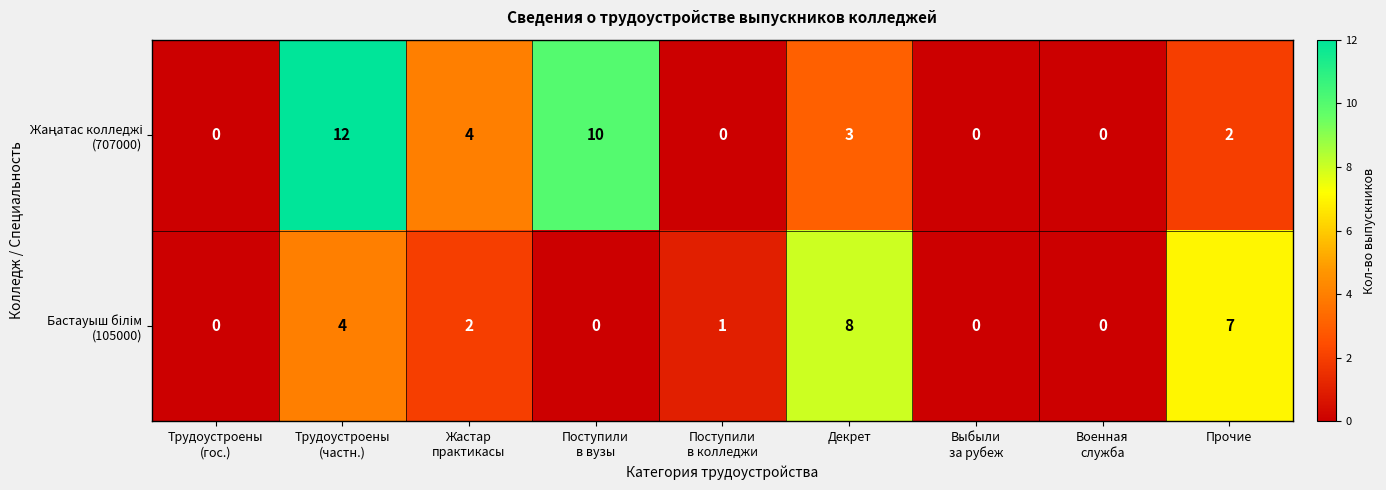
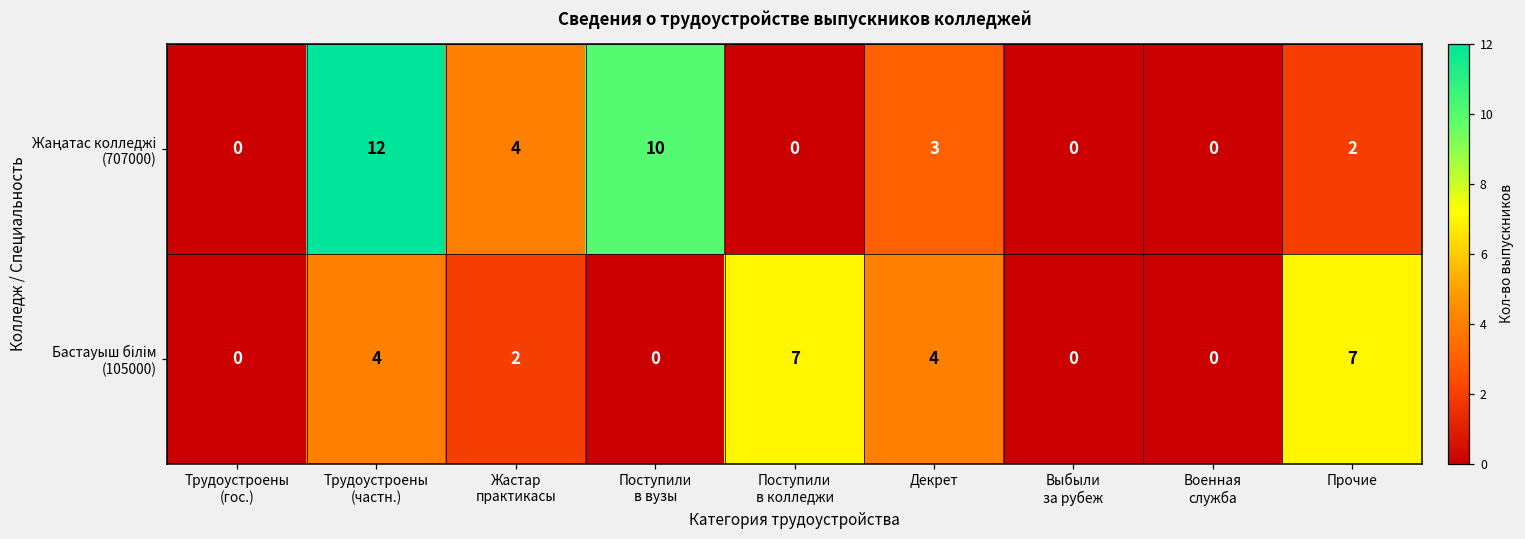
Бастауыш білім (105000), Поступили в колледжи: 1 -> 7
Бастауыш білім (105000), Декрет: 8 -> 4
